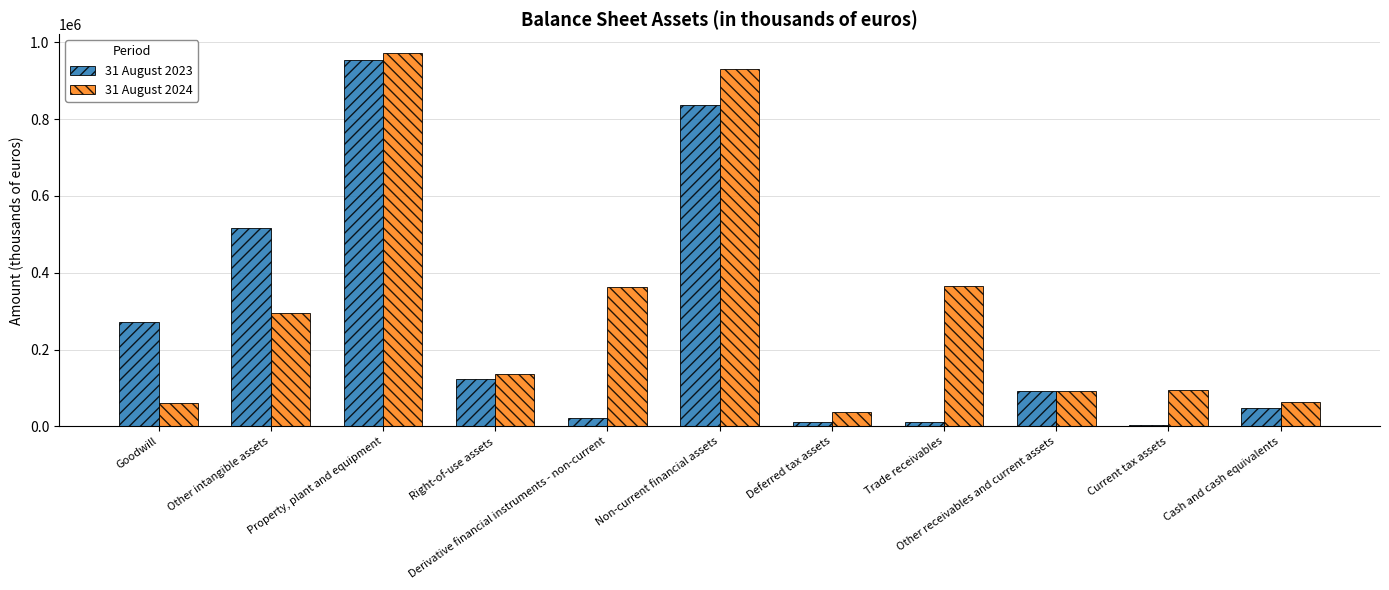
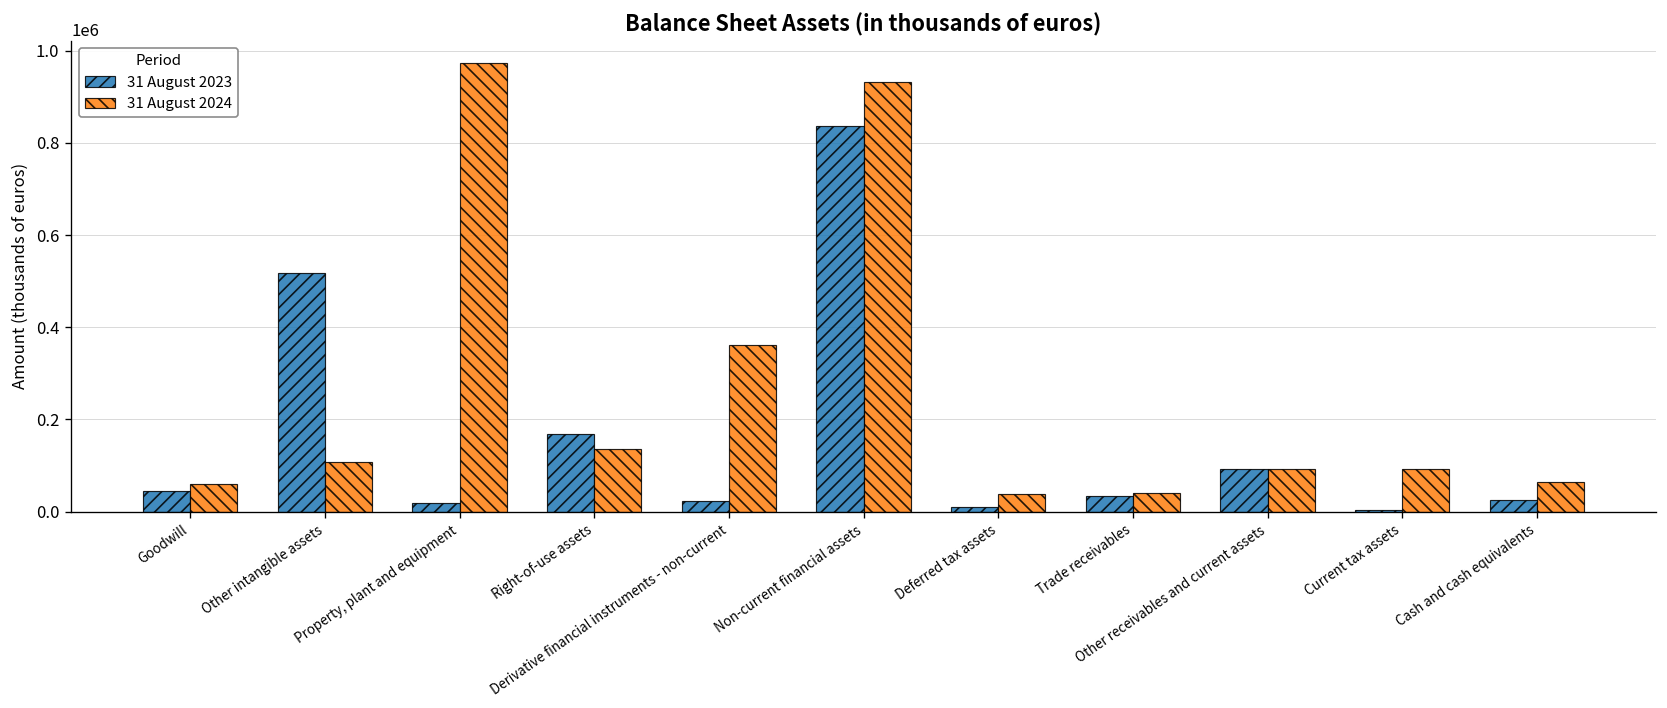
31 August 2023, Goodwill: 270000 -> 40000
31 August 2024, Other intangible assets: 300000 -> 110000
31 August 2023, Property, plant and equipment: 950000 -> 20000
31 August 2023, Right-of-use assets: 120000 -> 170000
31 August 2023, Trade receivables: 10000 -> 30000
31 August 2024, Trade receivables: 360000 -> 40000
31 August 2023, Cash and cash equivalents: 50000 -> 20000
